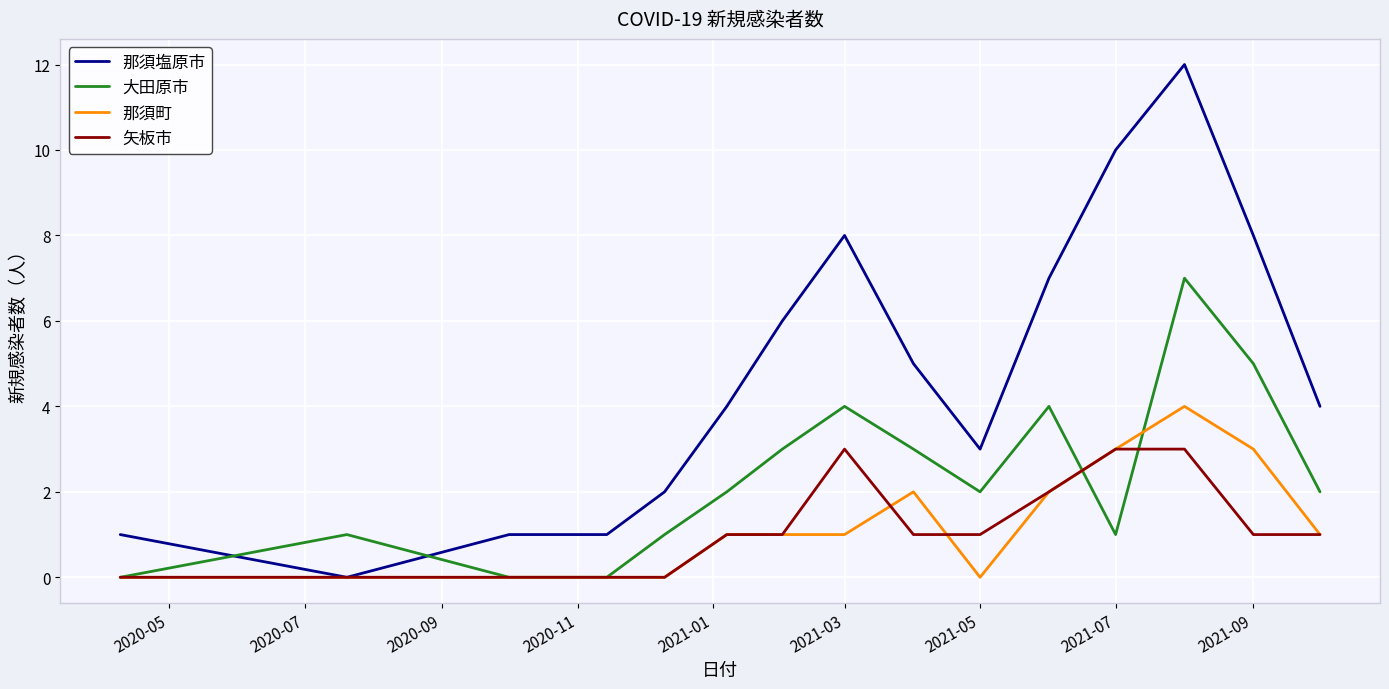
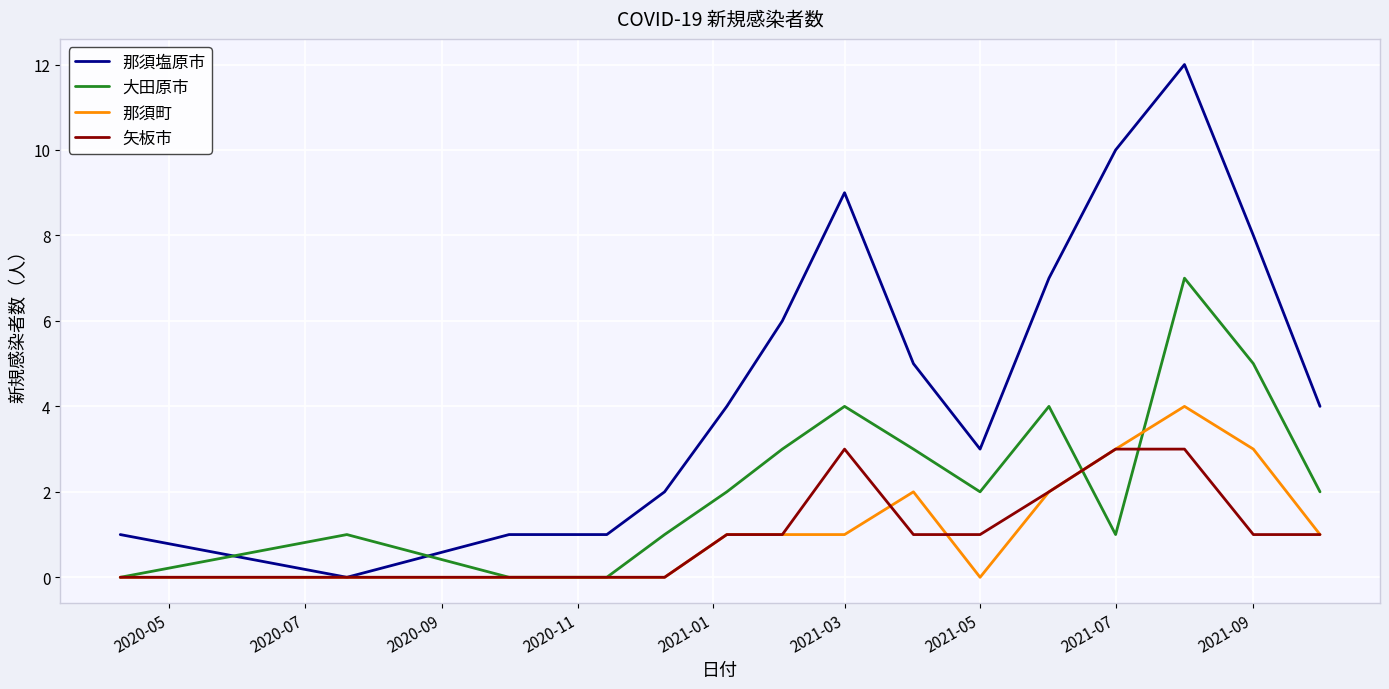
那須塩原市, 2021-03: 8 -> 9
